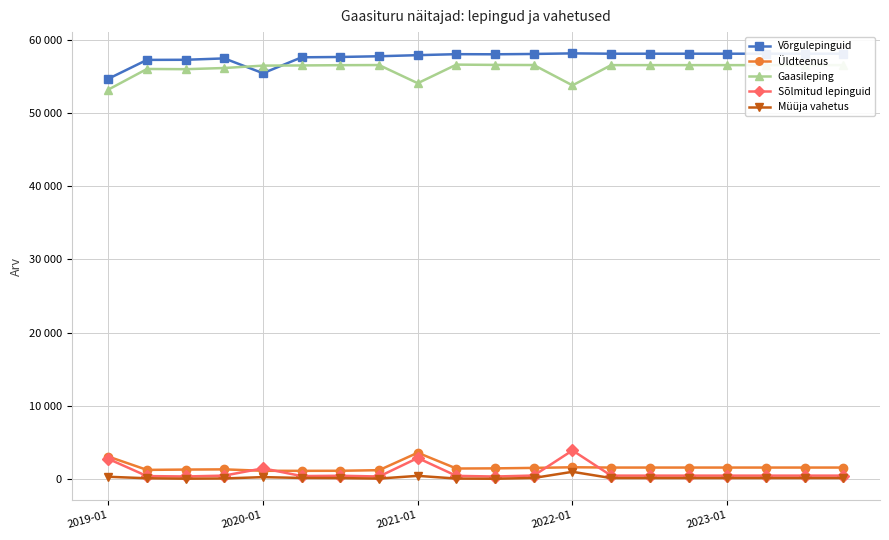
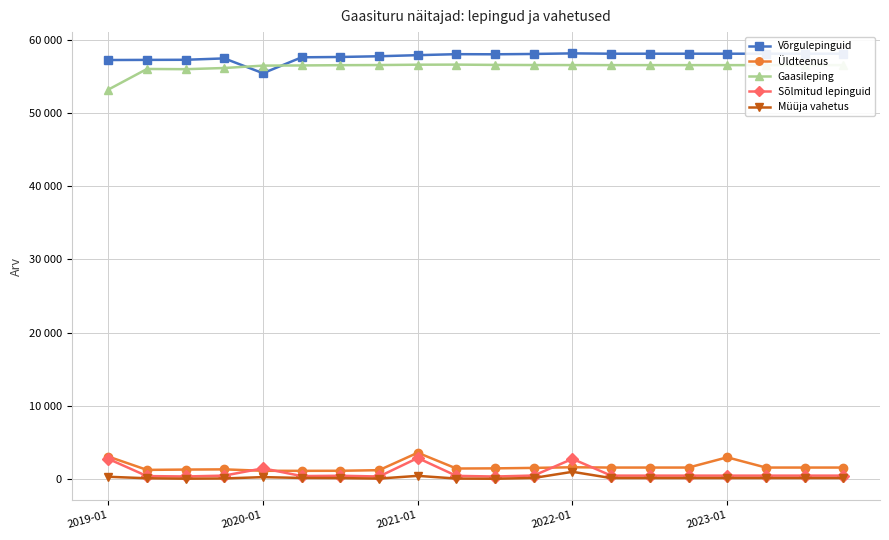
Võrgulepinguid, 2019-01: 55000 -> 57000
Gaasileping, 2021-01: 54000 -> 57000
Gaasileping, 2022-01: 54000 -> 57000
Sõlmitud lepinguid, 2022-01: 4000 -> 3000
Üldteenus, 2023-01: 2000 -> 3000
